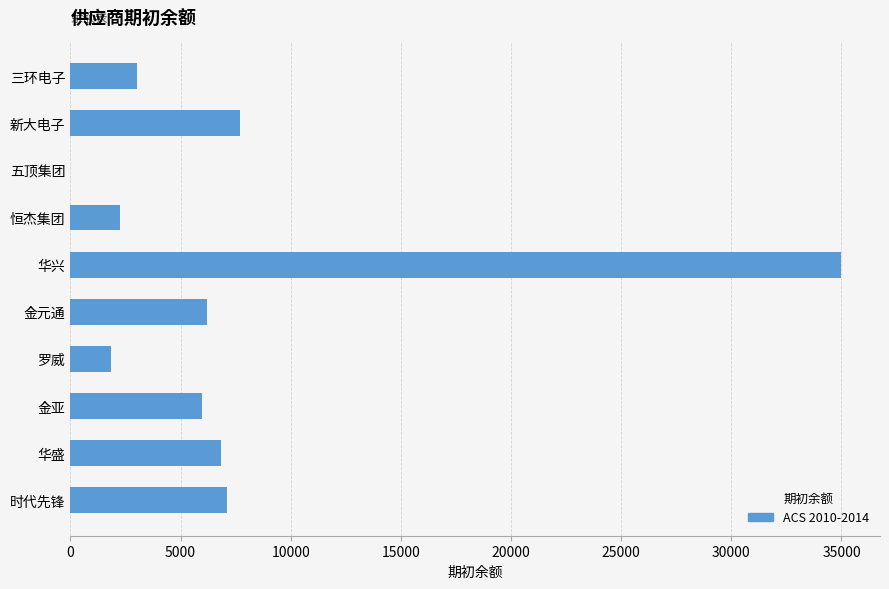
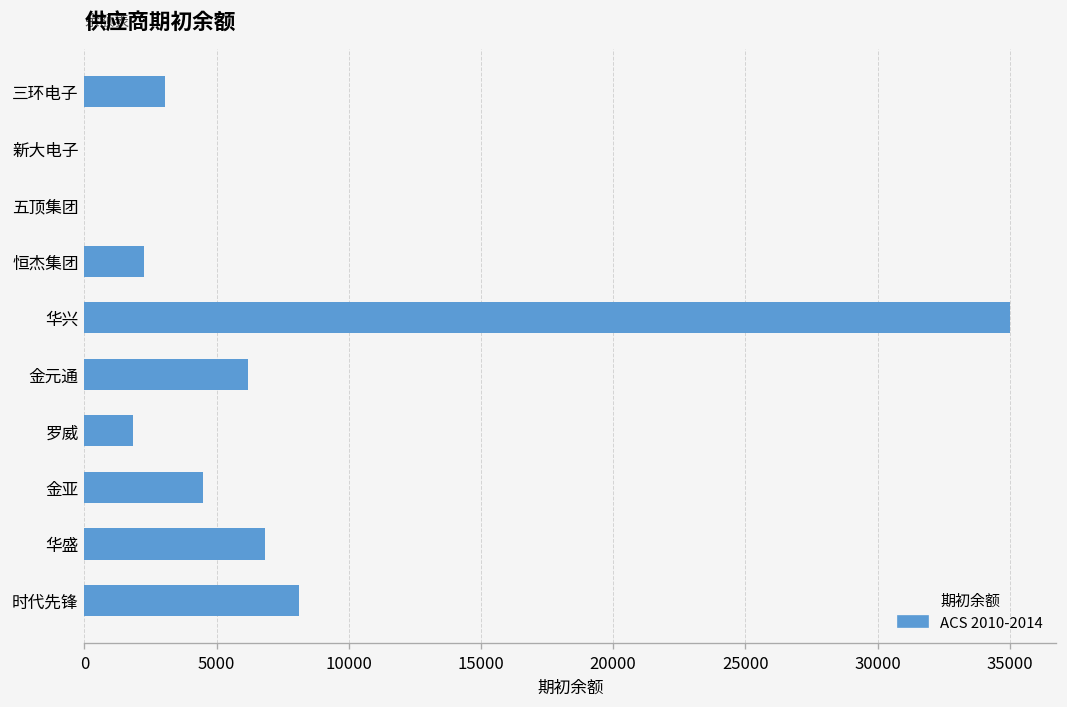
新大电子: 7700 -> 0
金亚: 6000 -> 4500
时代先锋: 7100 -> 8100
